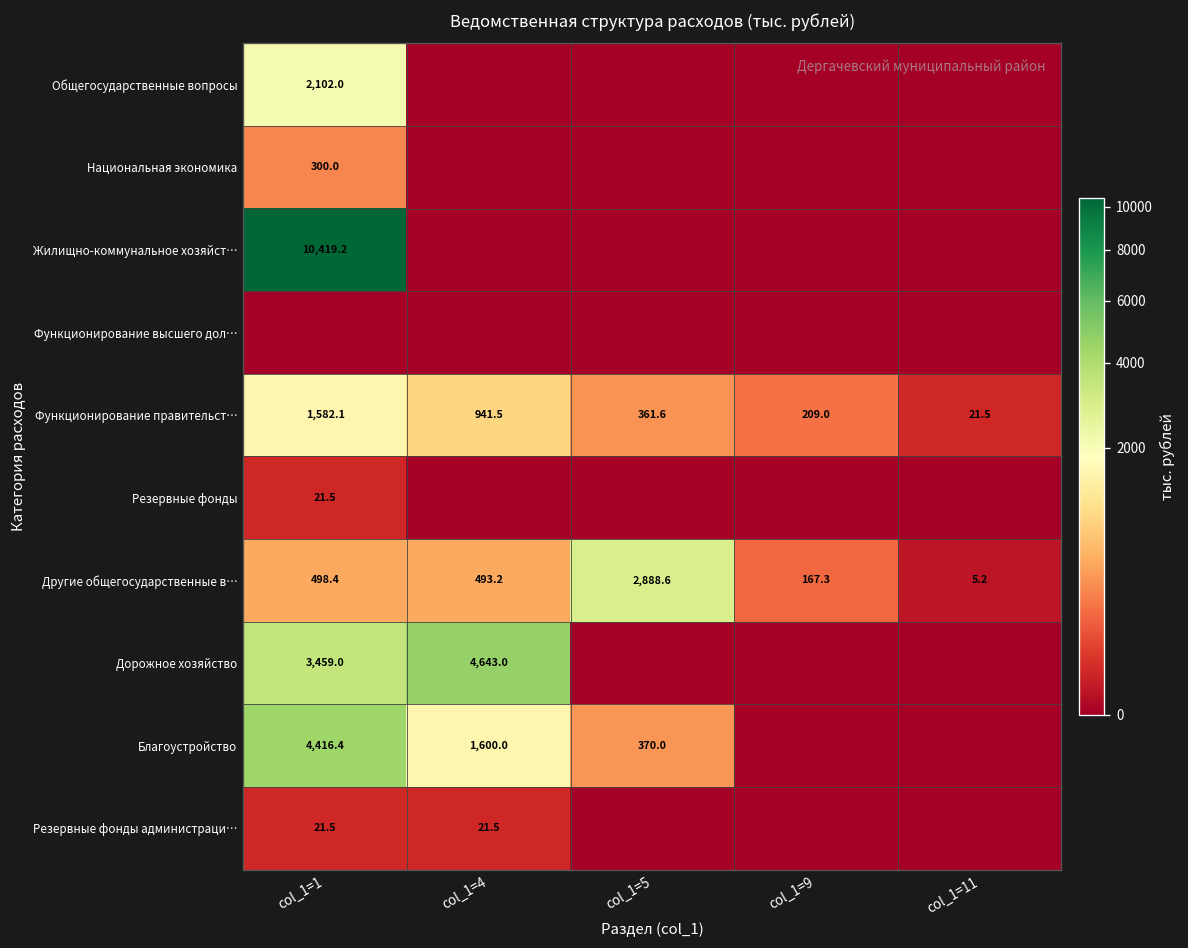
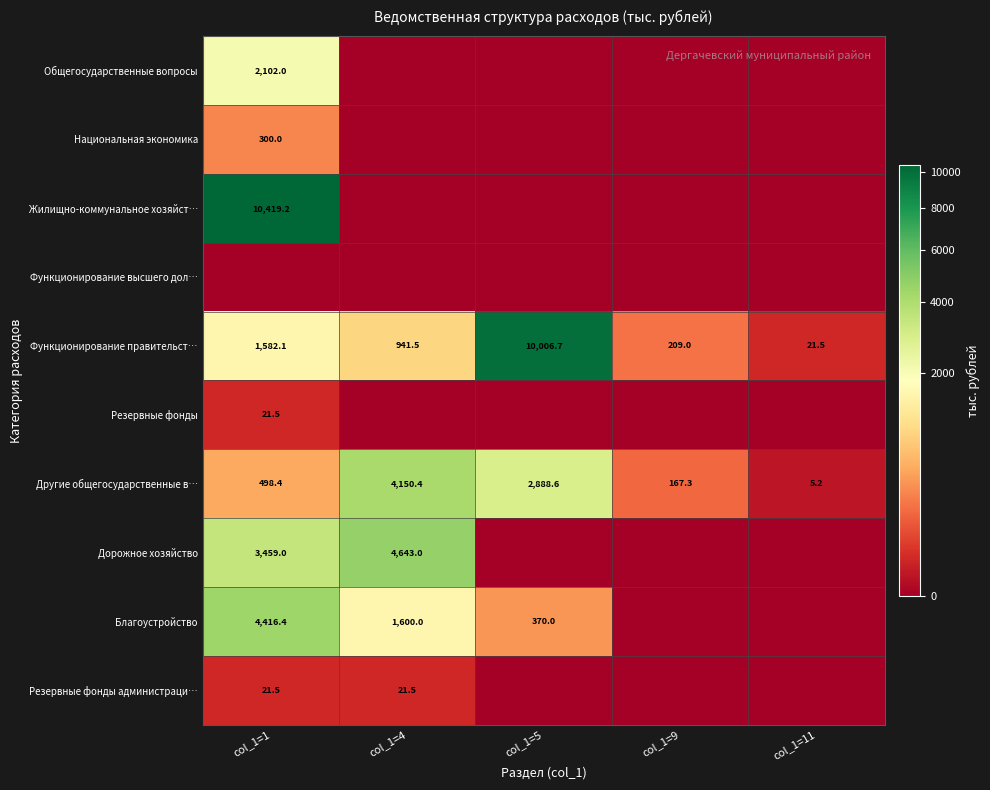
Функционирование правительст…, col_1=5: 361.6 -> 10,006.7
Другие общегосударственные в…, col_1=4: 493.2 -> 4,150.4
